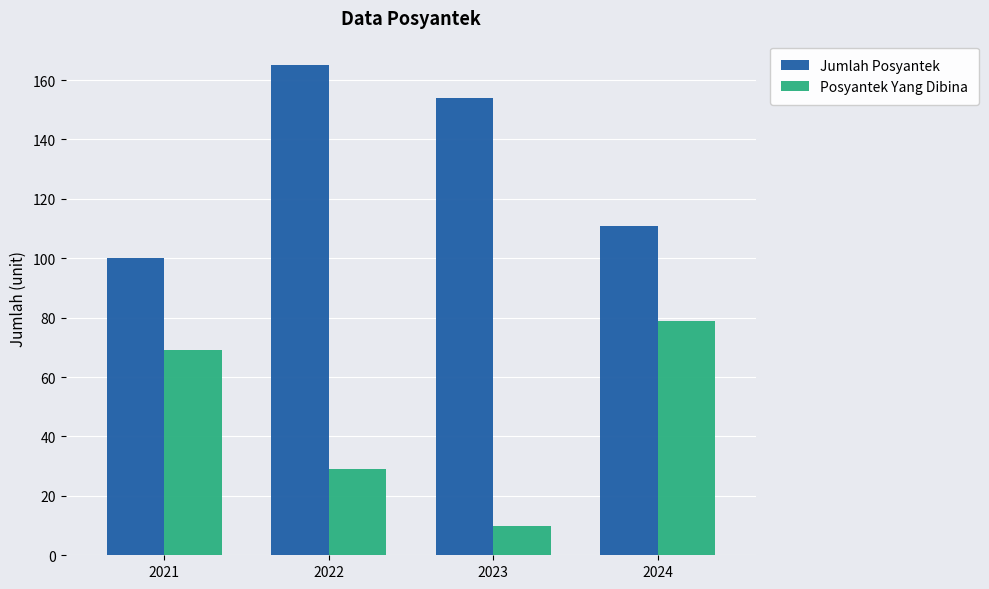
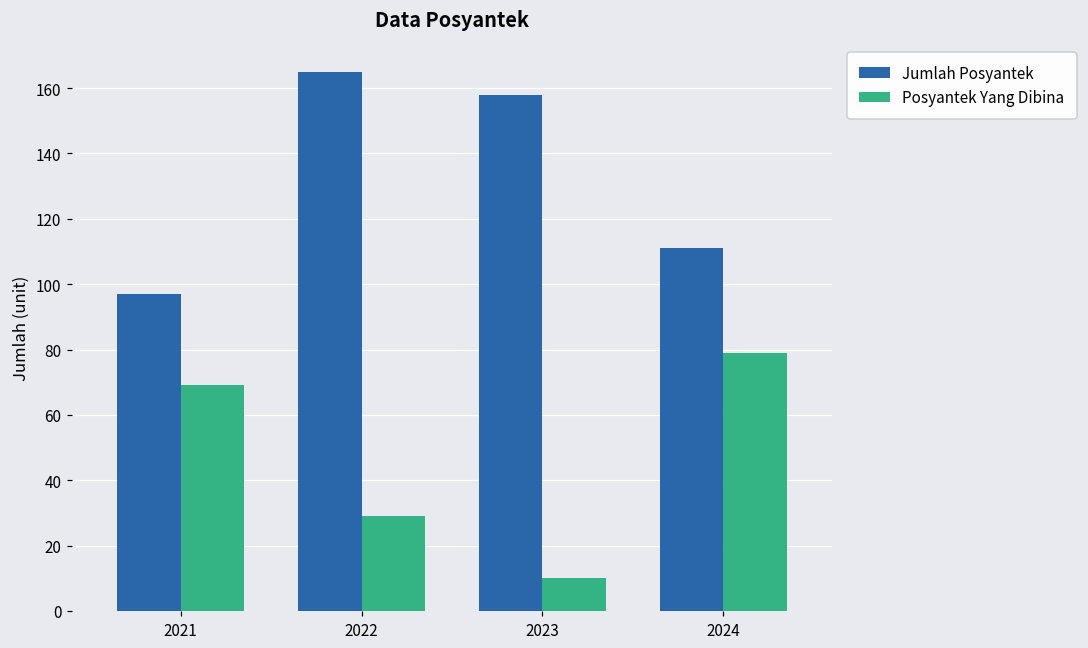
Jumlah Posyantek, 2021: 100 -> 97
Jumlah Posyantek, 2023: 154 -> 158
